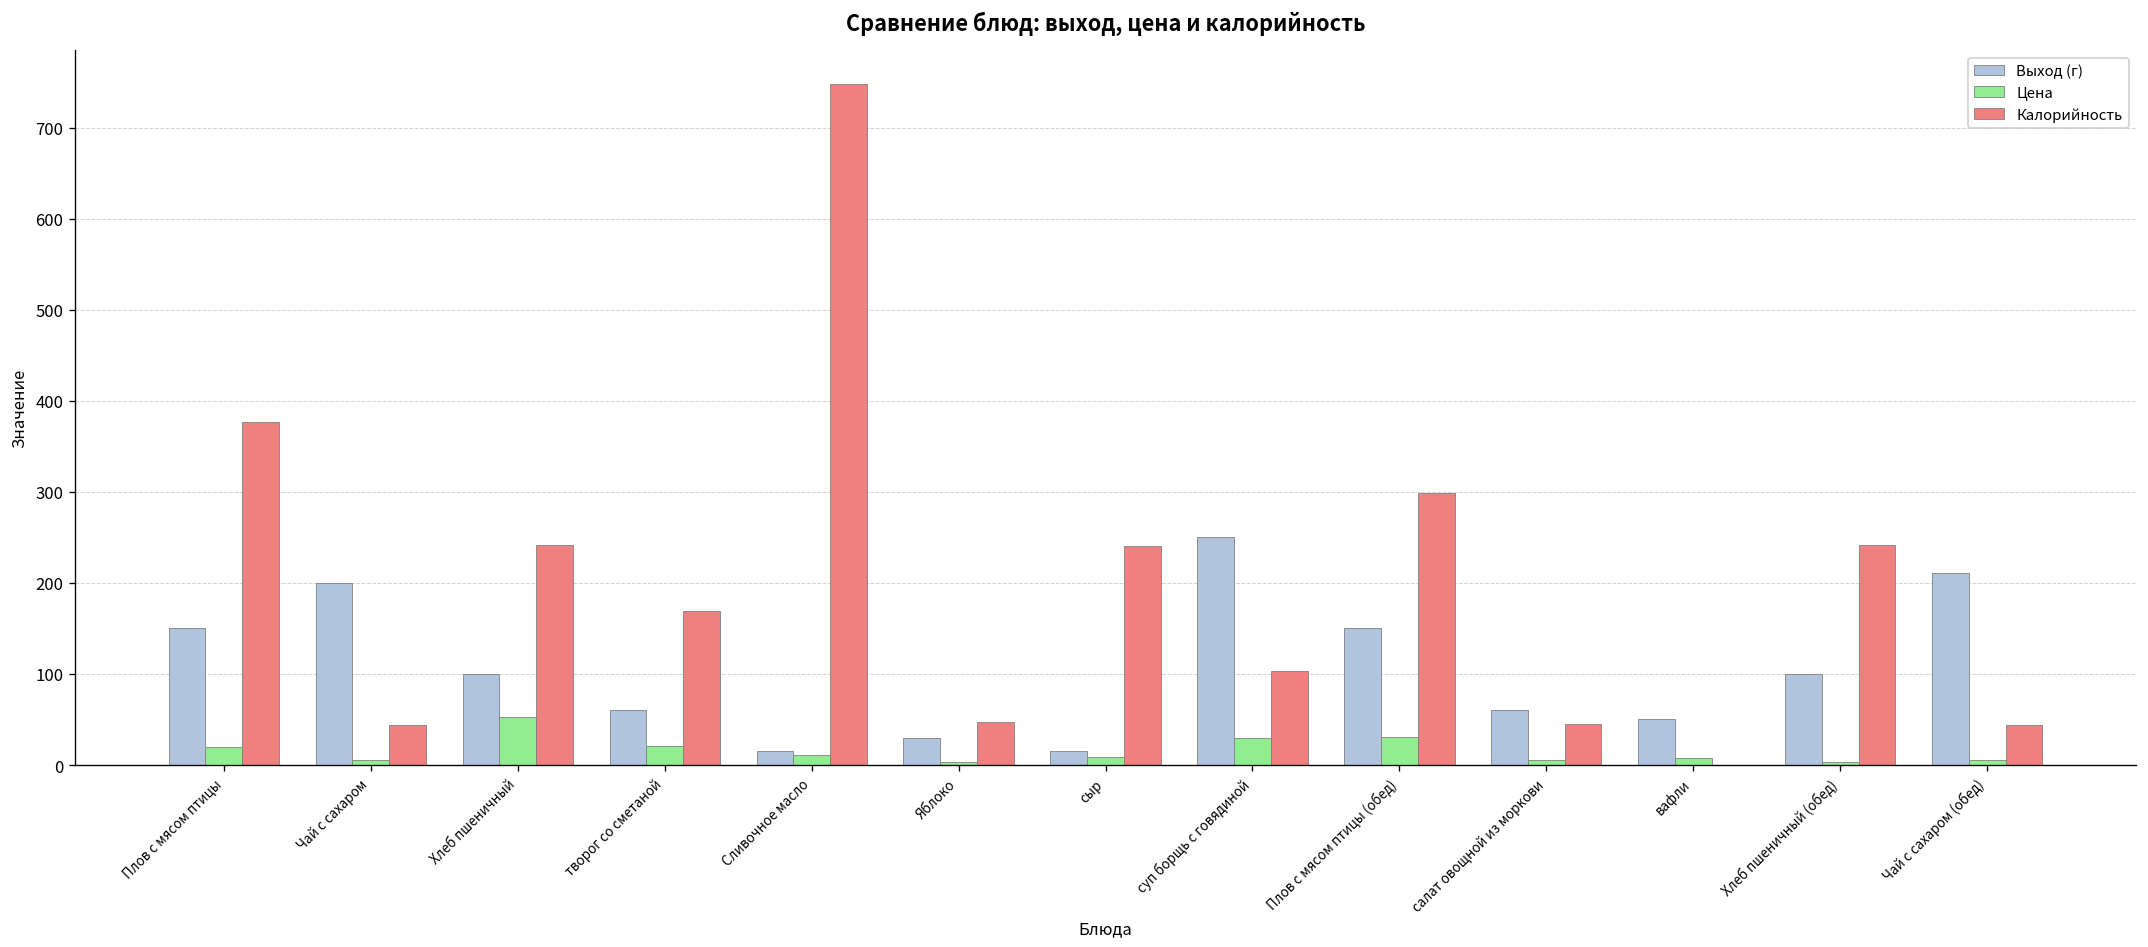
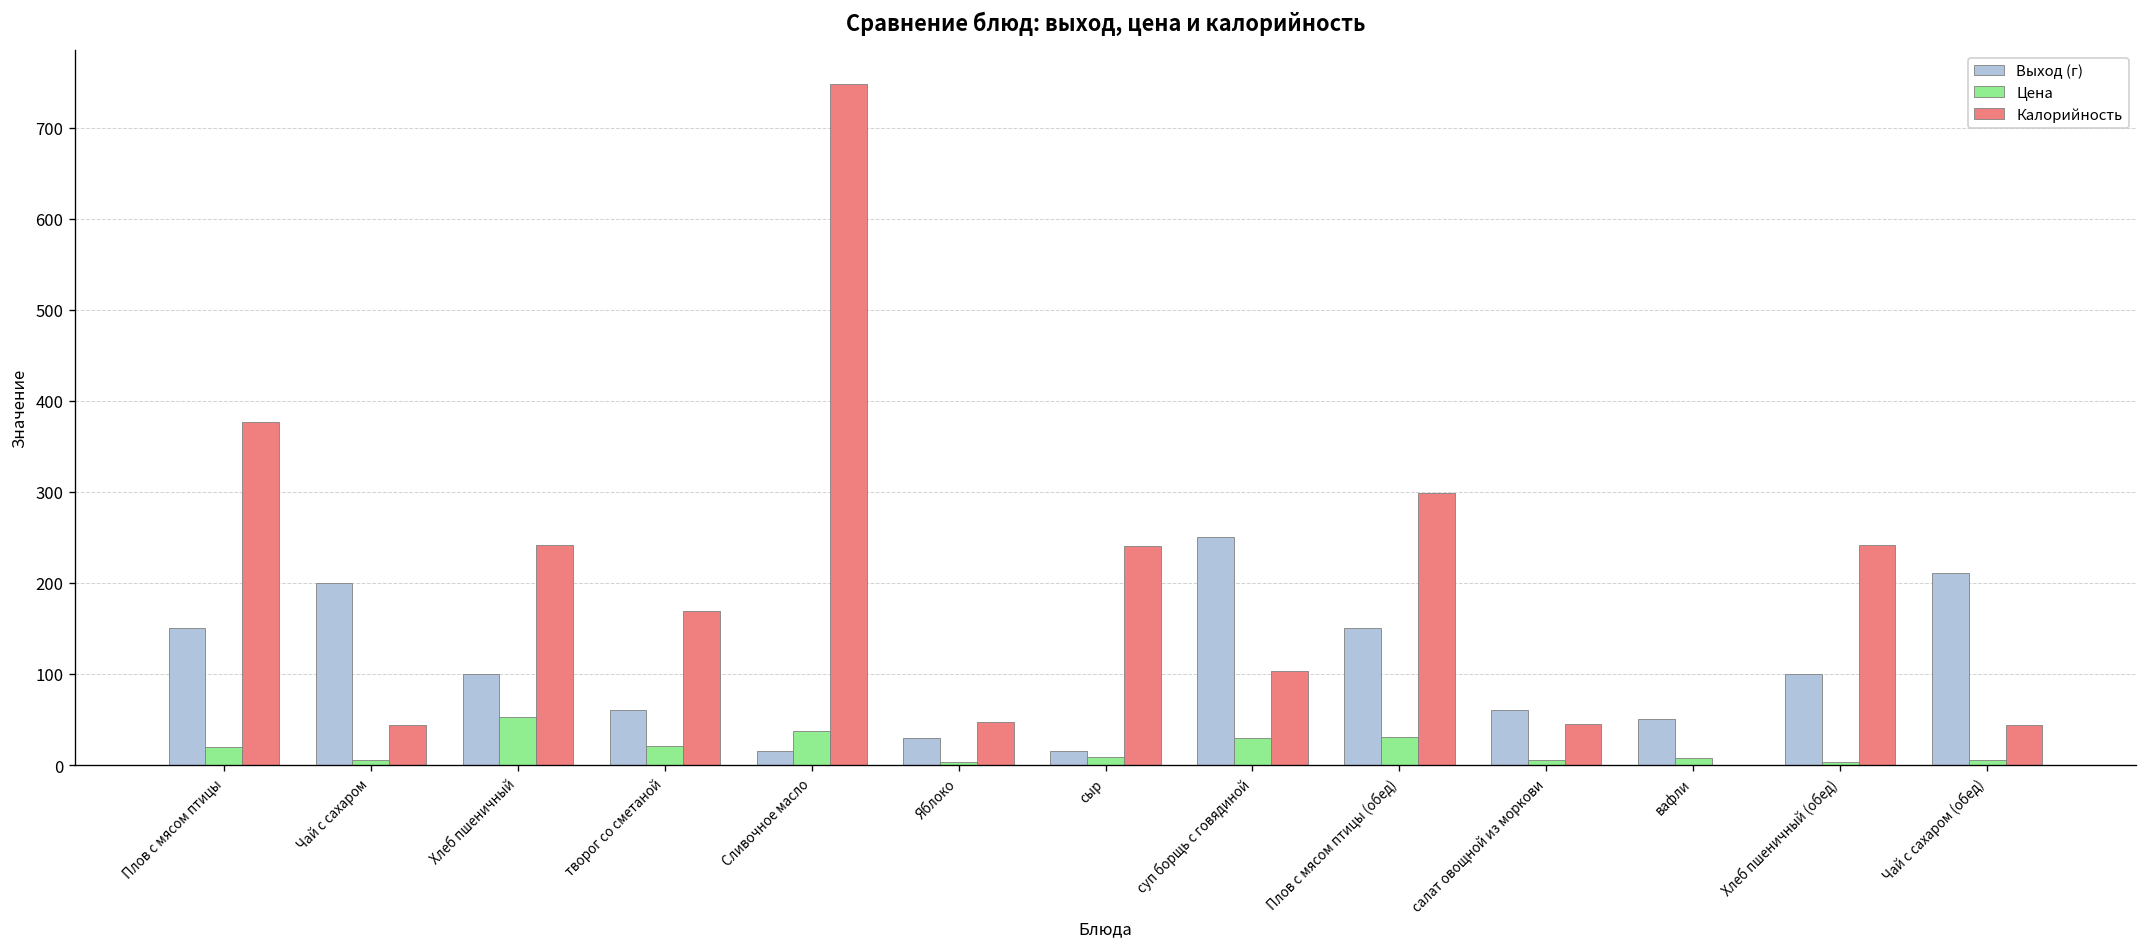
Цена, Сливочное масло: 10 -> 40
